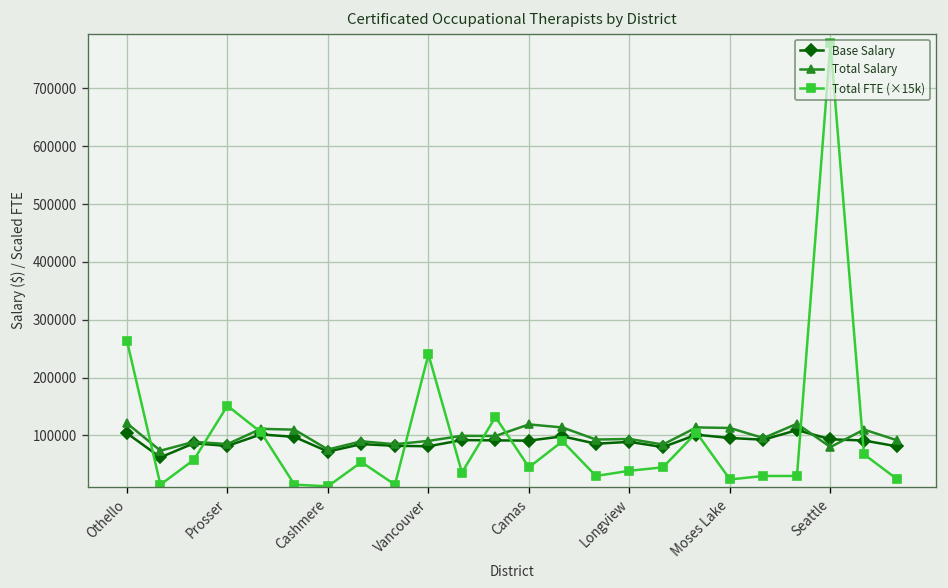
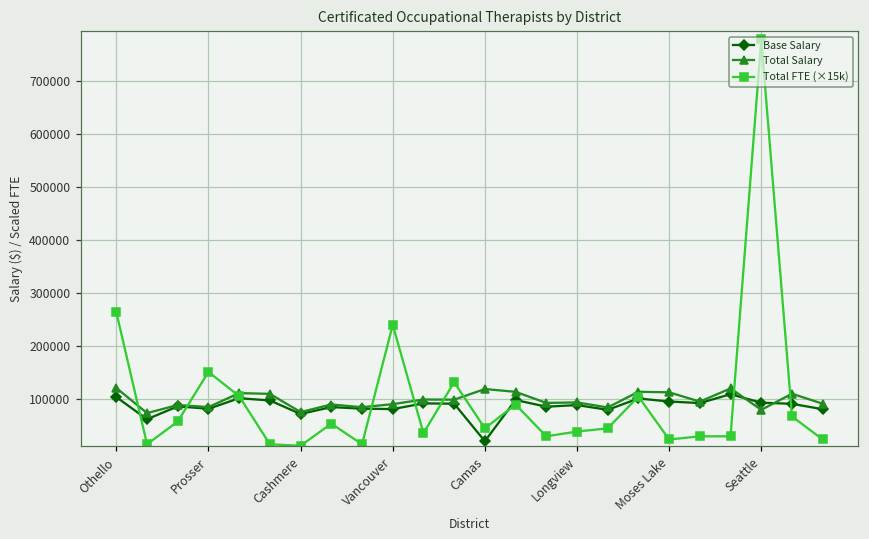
Base Salary, Camas: 90000 -> 20000
